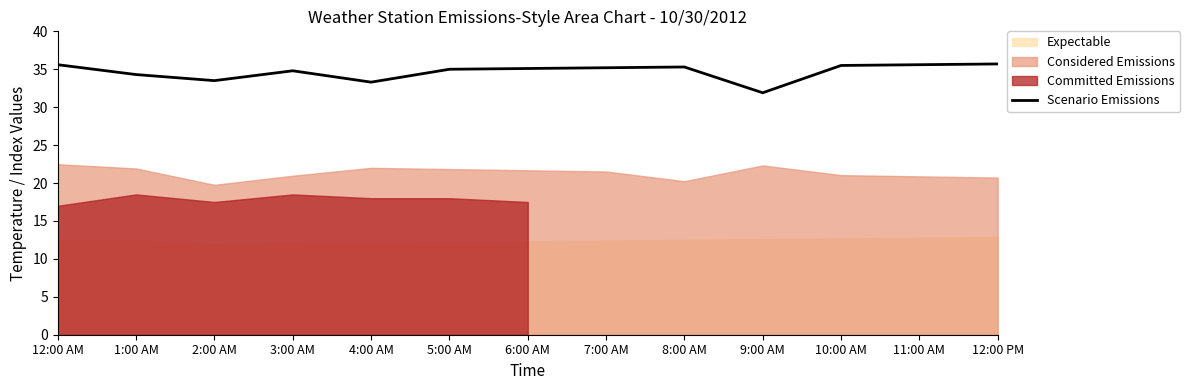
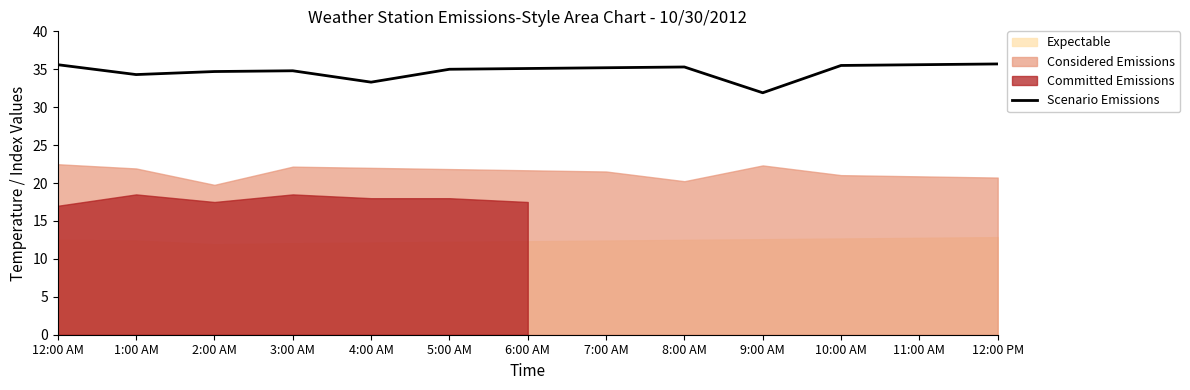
Scenario Emissions, 2:00 AM: 34 -> 35
Considered Emissions, 3:00 AM: 21 -> 22
